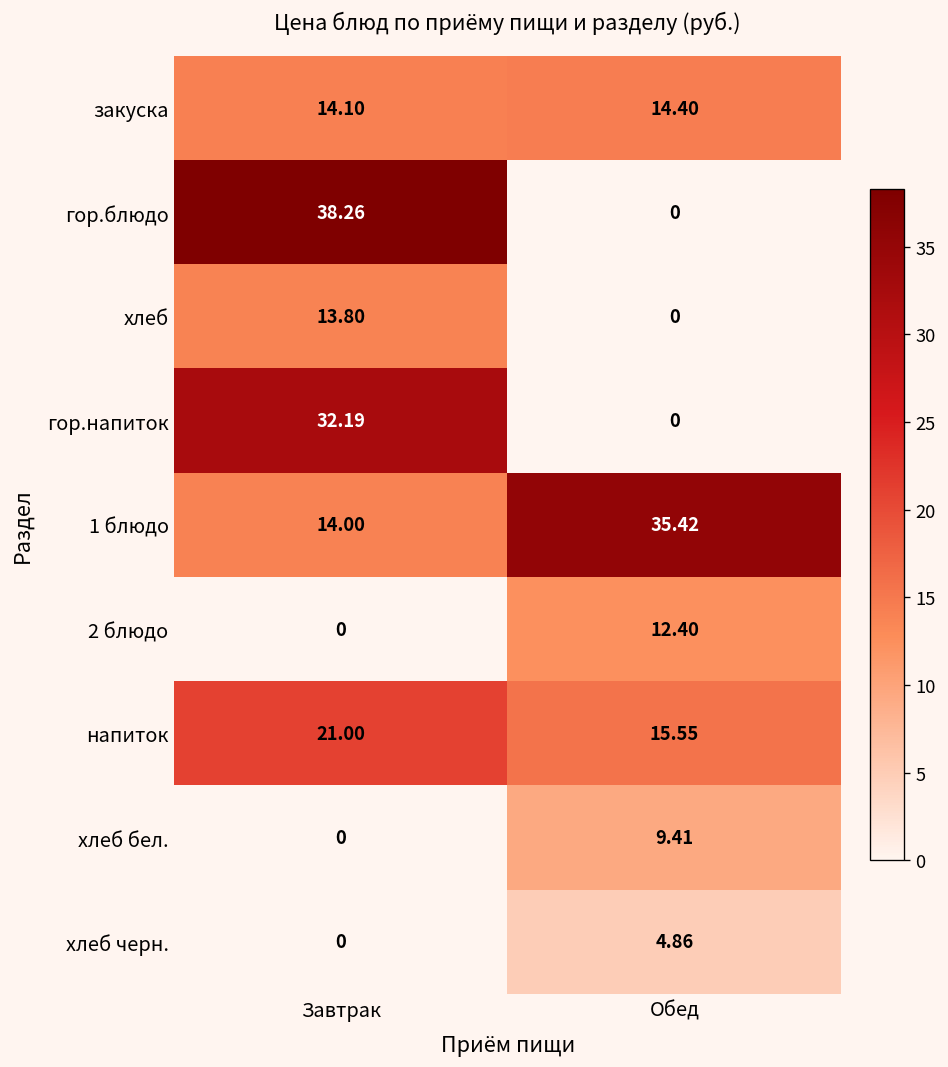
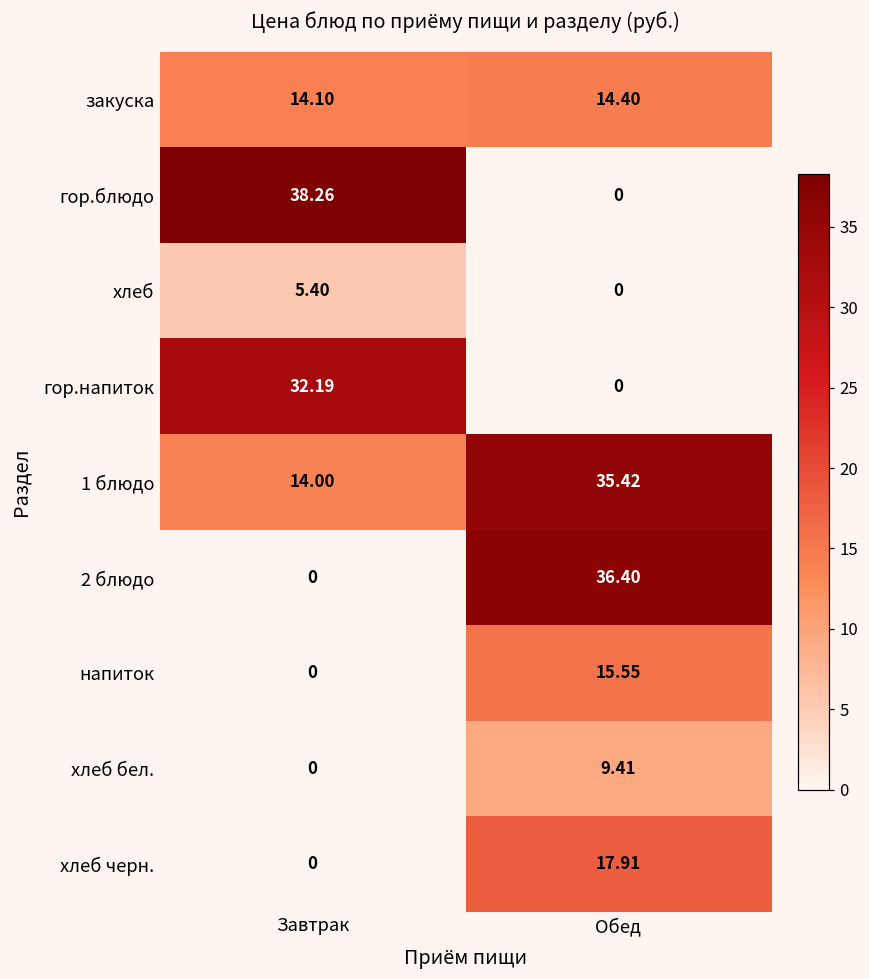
хлеб, Завтрак: 13.80 -> 5.40
2 блюдо, Обед: 12.40 -> 36.40
напиток, Завтрак: 21.00 -> 0
хлеб черн., Обед: 4.86 -> 17.91
